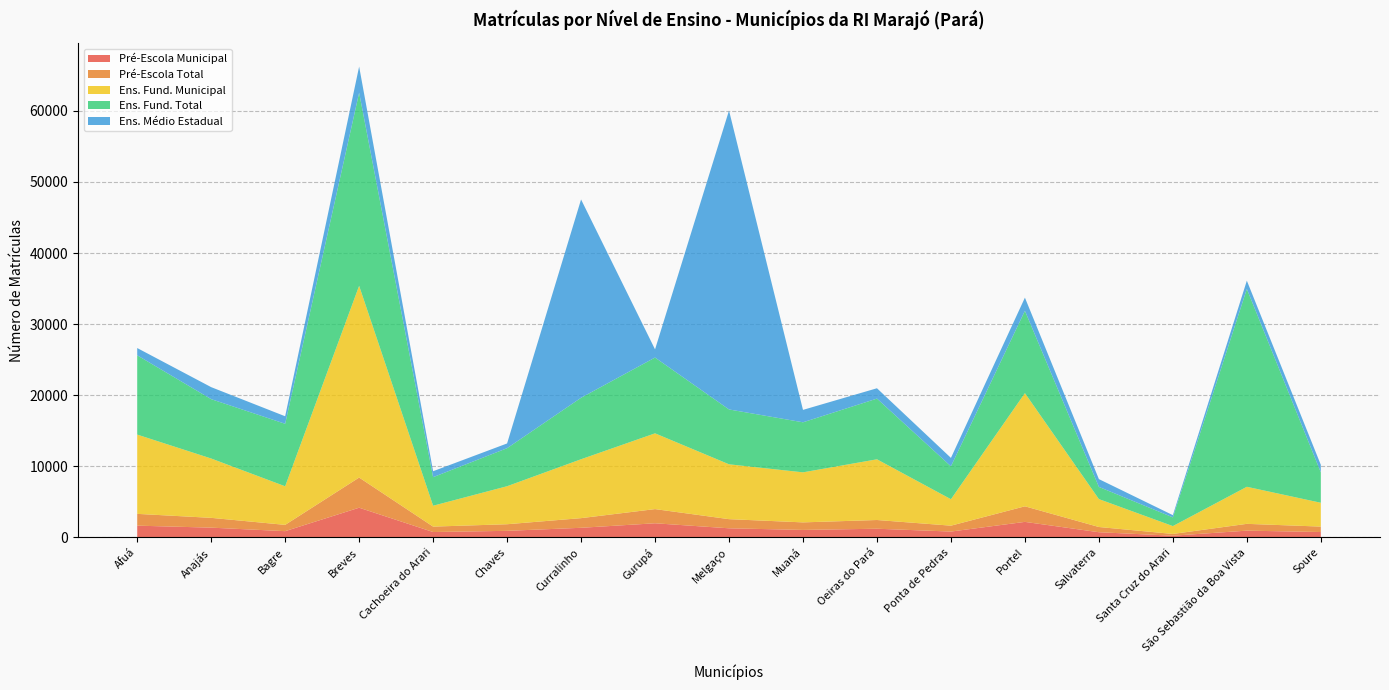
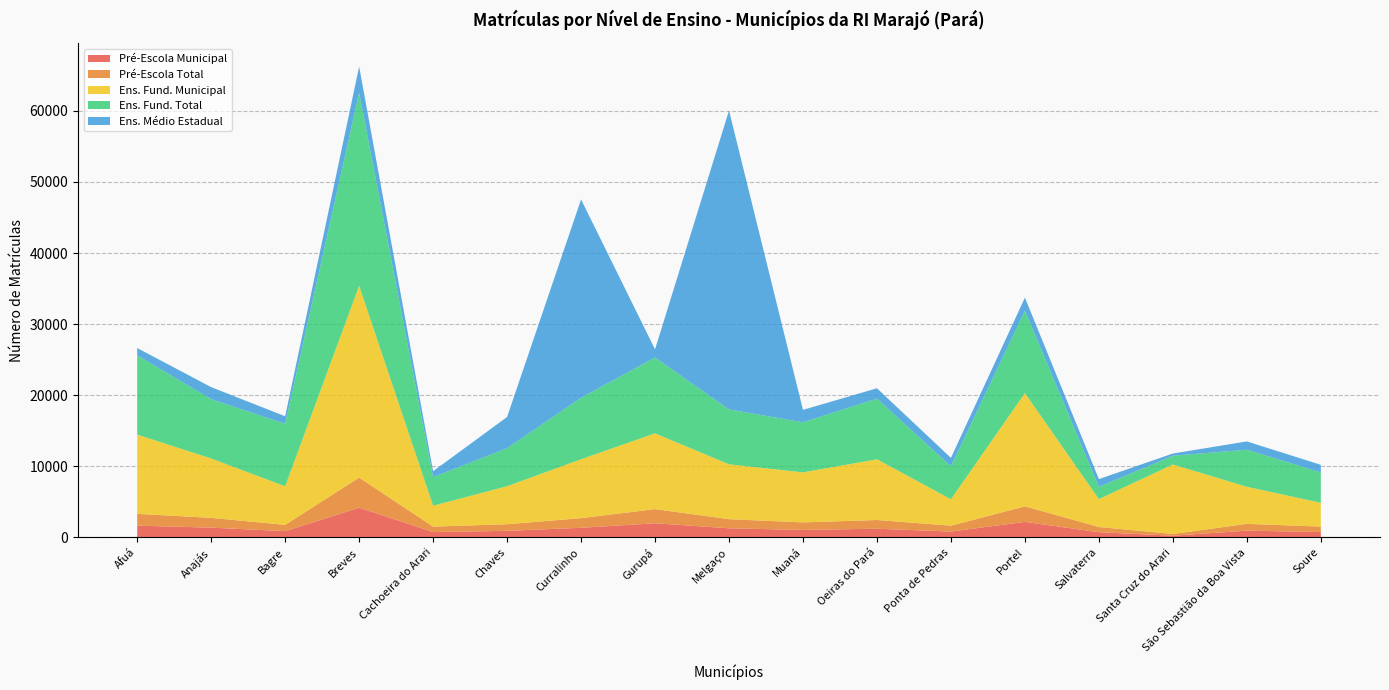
Ens. Médio Estadual, Chaves: 1000 -> 4000
Ens. Fund. Municipal, Santa Cruz do Arari: 1000 -> 10000
Ens. Fund. Total, São Sebastião da Boa Vista: 28000 -> 5000
